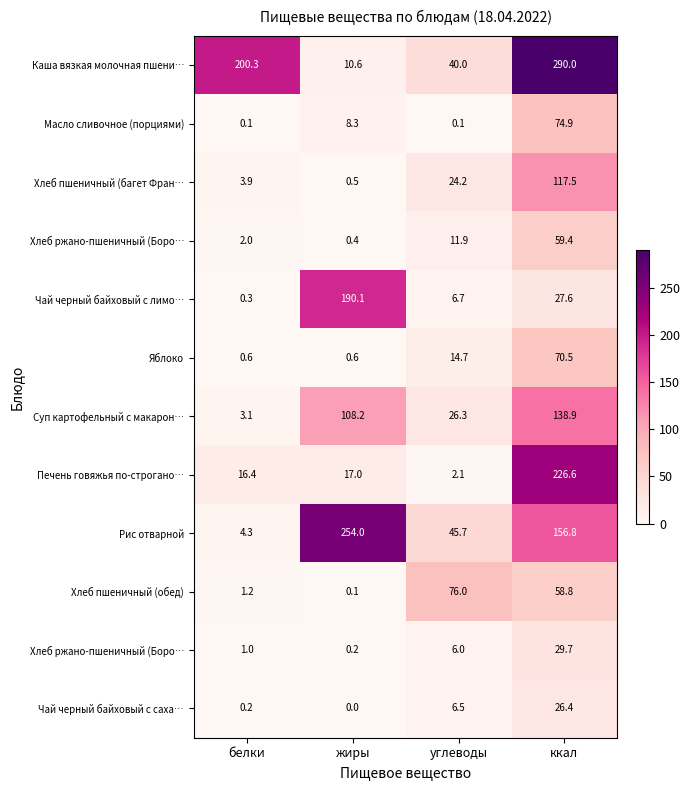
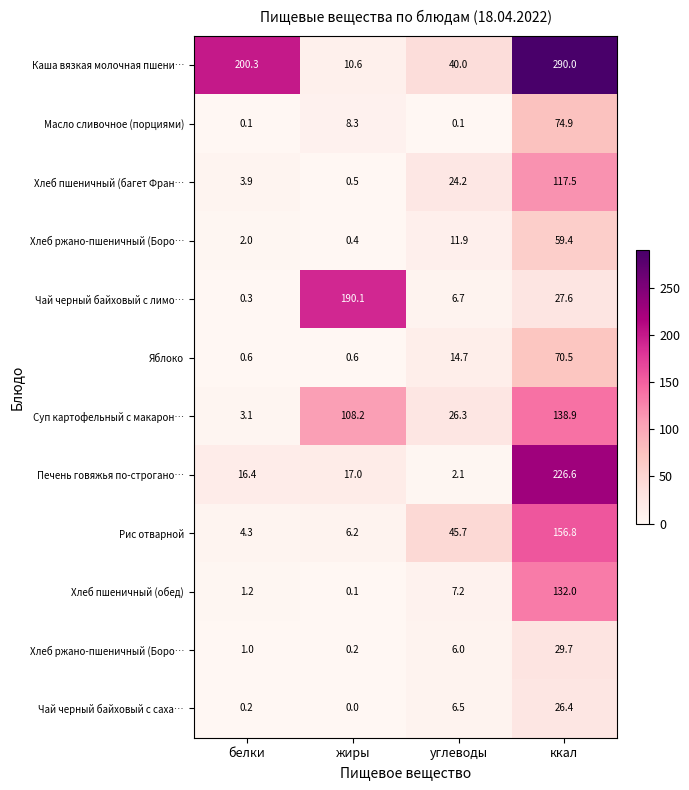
Рис отварной, жиры: 254.0 -> 6.2
Хлеб пшеничный (обед), углеводы: 76.0 -> 7.2
Хлеб пшеничный (обед), ккал: 58.8 -> 132.0
